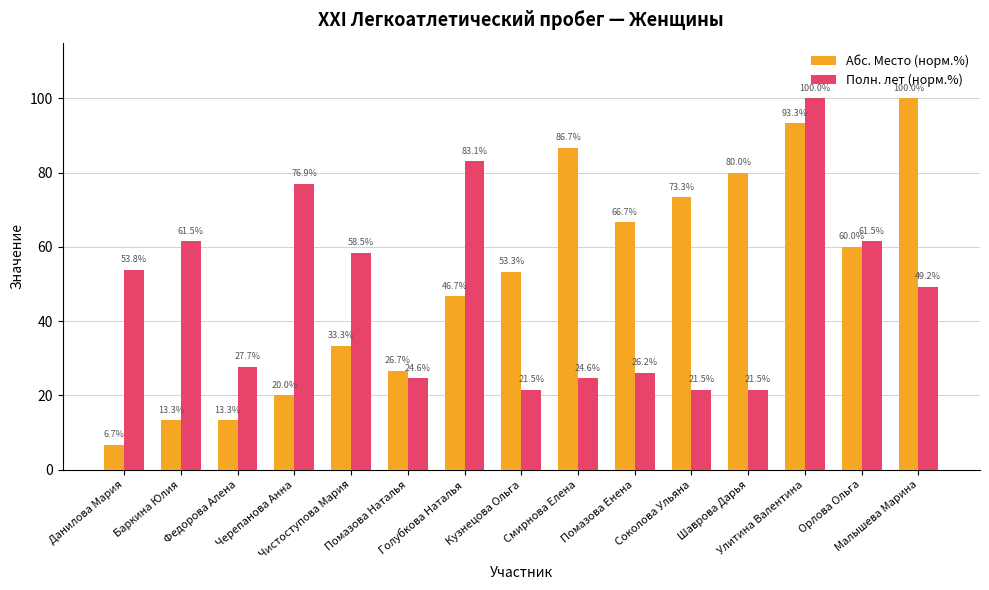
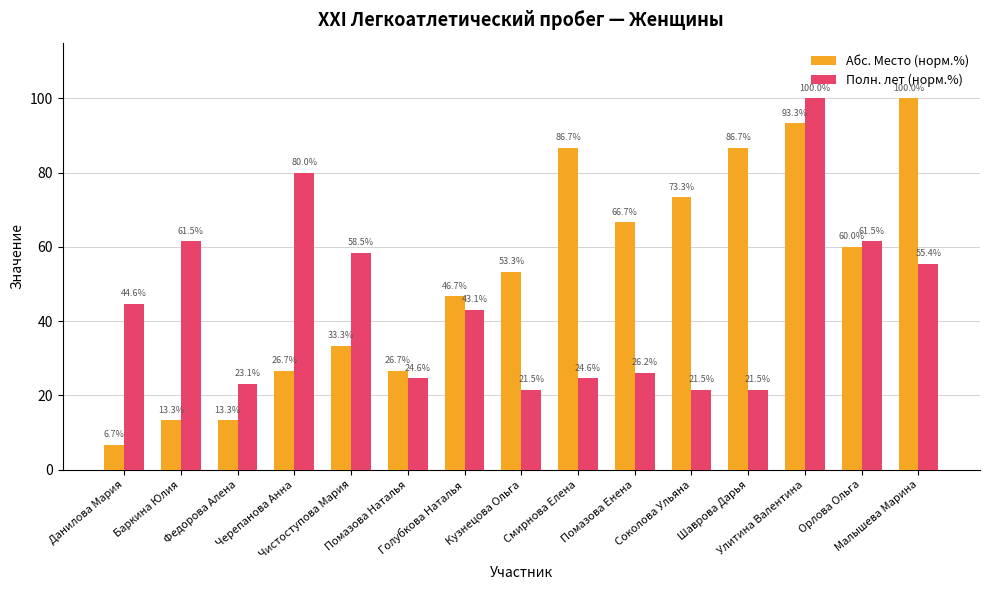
Полн. лет (норм.%), Данилова Мария: 53.8% -> 44.6%
Полн. лет (норм.%), Федорова Алена: 27.7% -> 23.1%
Абс. Место (норм.%), Черепанова Анна: 20.0% -> 26.7%
Полн. лет (норм.%), Черепанова Анна: 76.9% -> 80.0%
Полн. лет (норм.%), Голубкова Наталья: 83.1% -> 43.1%
Абс. Место (норм.%), Шаврова Дарья: 80.0% -> 86.7%
Полн. лет (норм.%), Малышева Марина: 49.2% -> 55.4%
